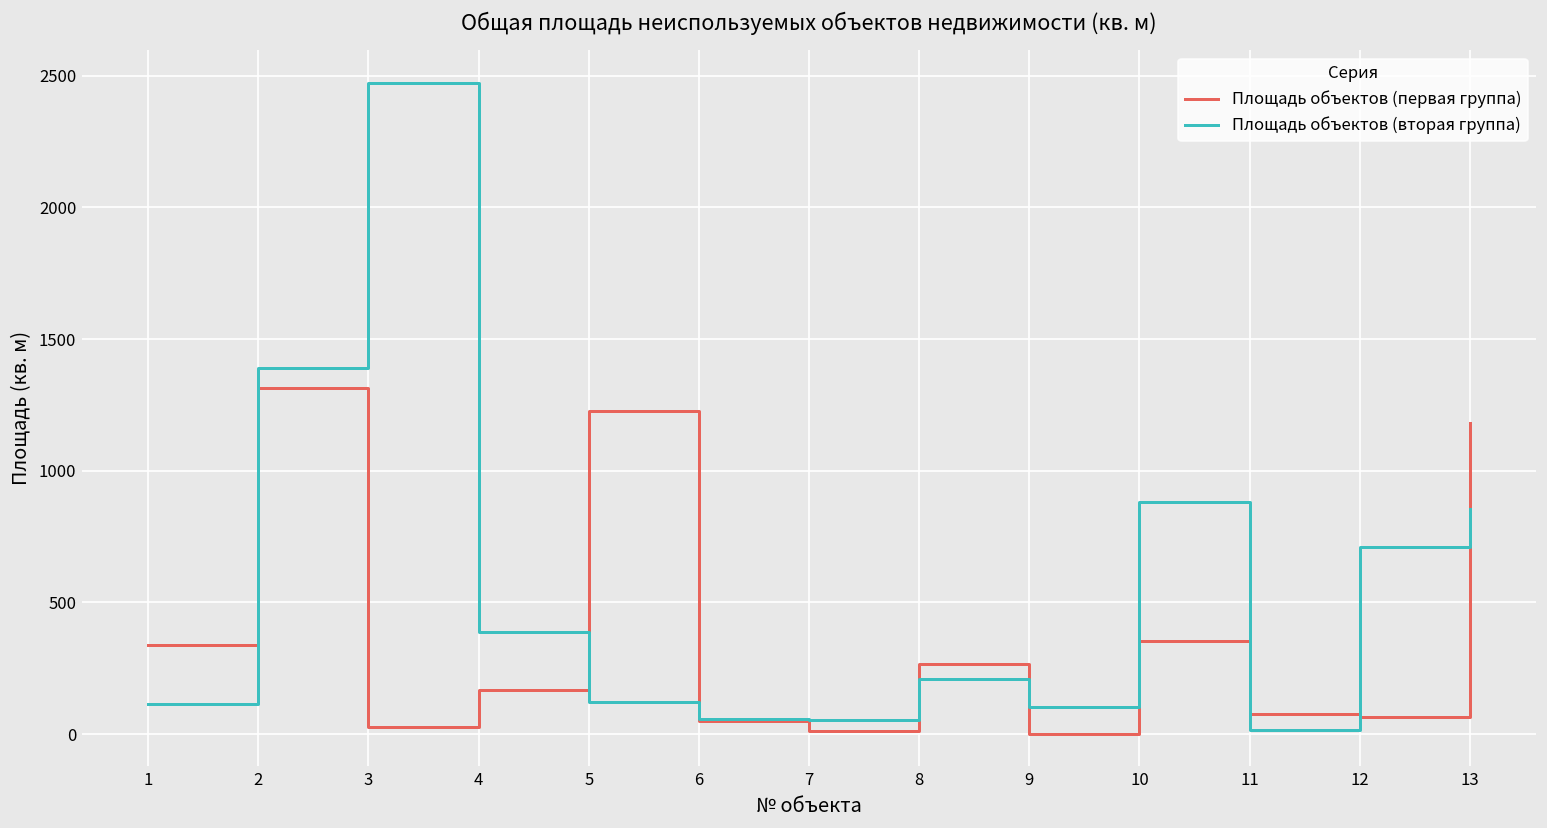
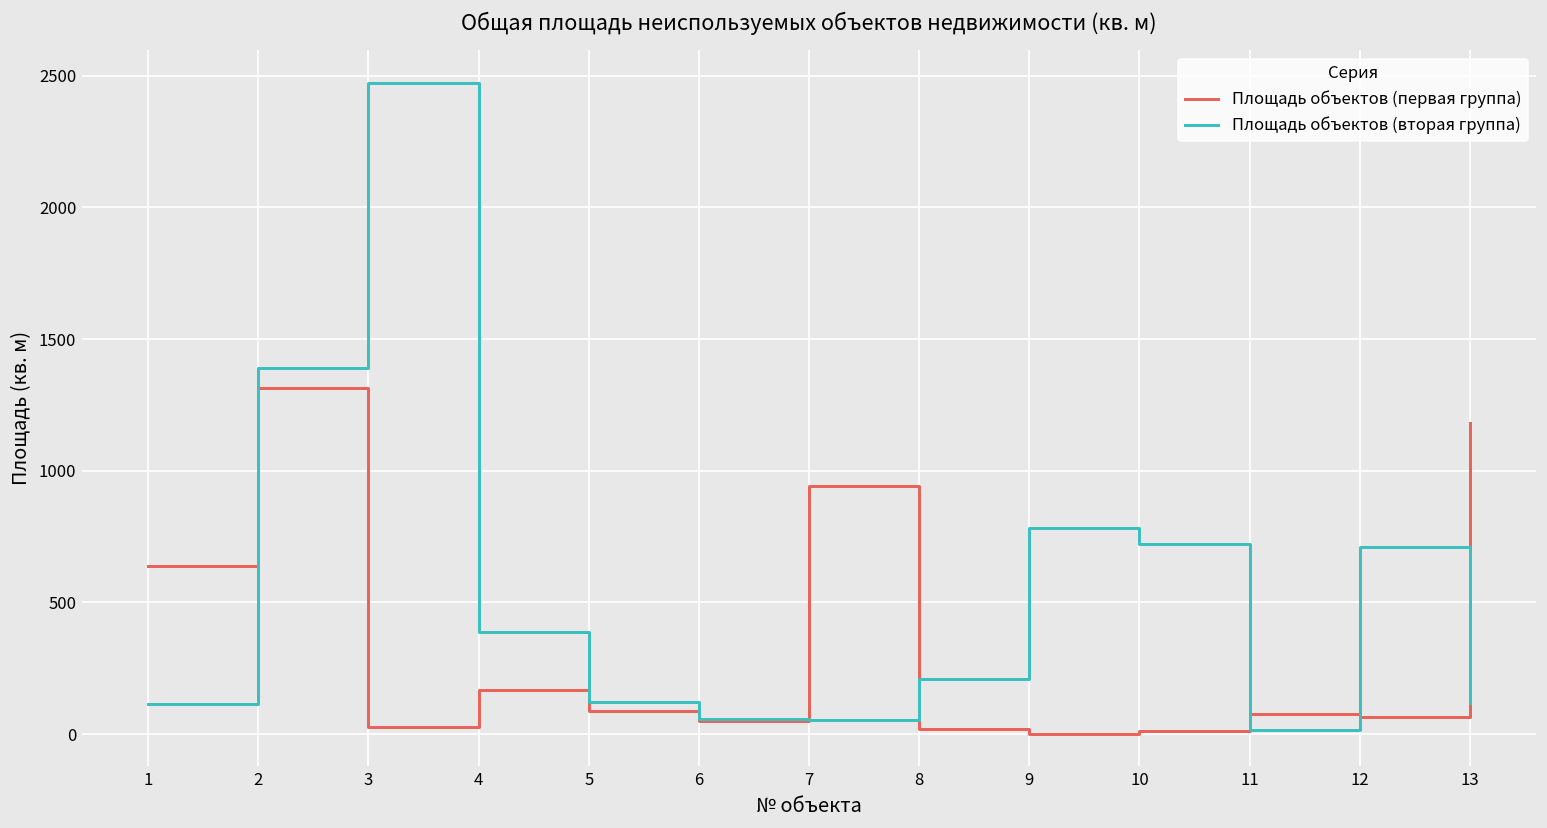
Площадь объектов (первая группа), 1: 340 -> 640
Площадь объектов (первая группа), 5: 1230 -> 90
Площадь объектов (первая группа), 7: 10 -> 940
Площадь объектов (первая группа), 8: 270 -> 20
Площадь объектов (вторая группа), 9: 100 -> 780
Площадь объектов (первая группа), 10: 350 -> 10
Площадь объектов (вторая группа), 10: 880 -> 720
Площадь объектов (вторая группа), 13: 850 -> 120
